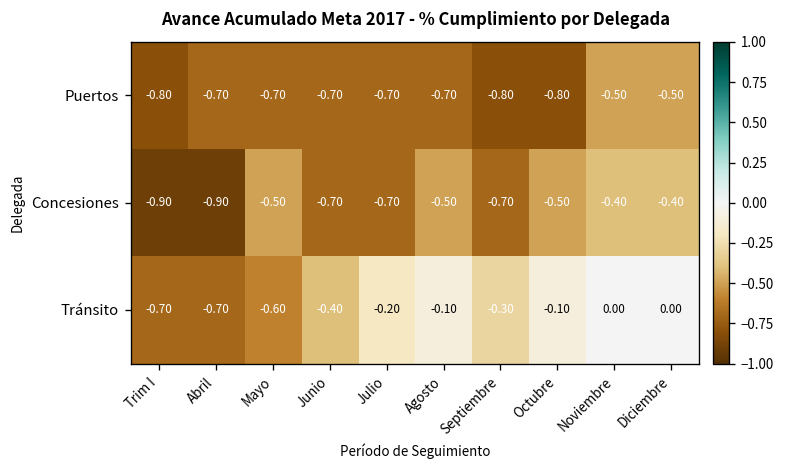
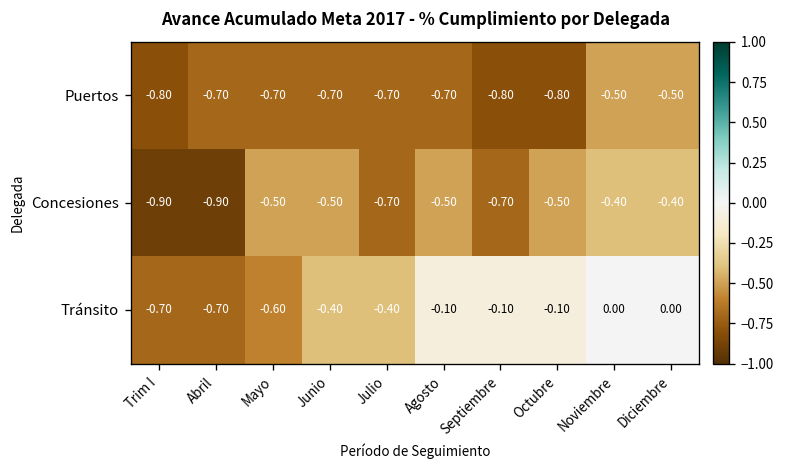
Concesiones, Junio: -0.70 -> -0.50
Tránsito, Julio: -0.20 -> -0.40
Tránsito, Septiembre: -0.30 -> -0.10
